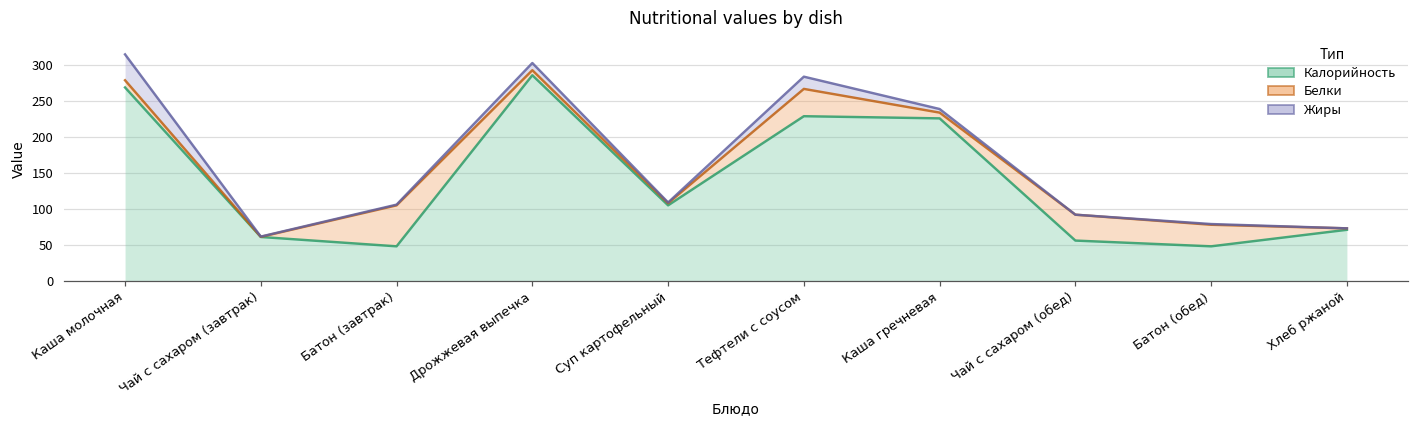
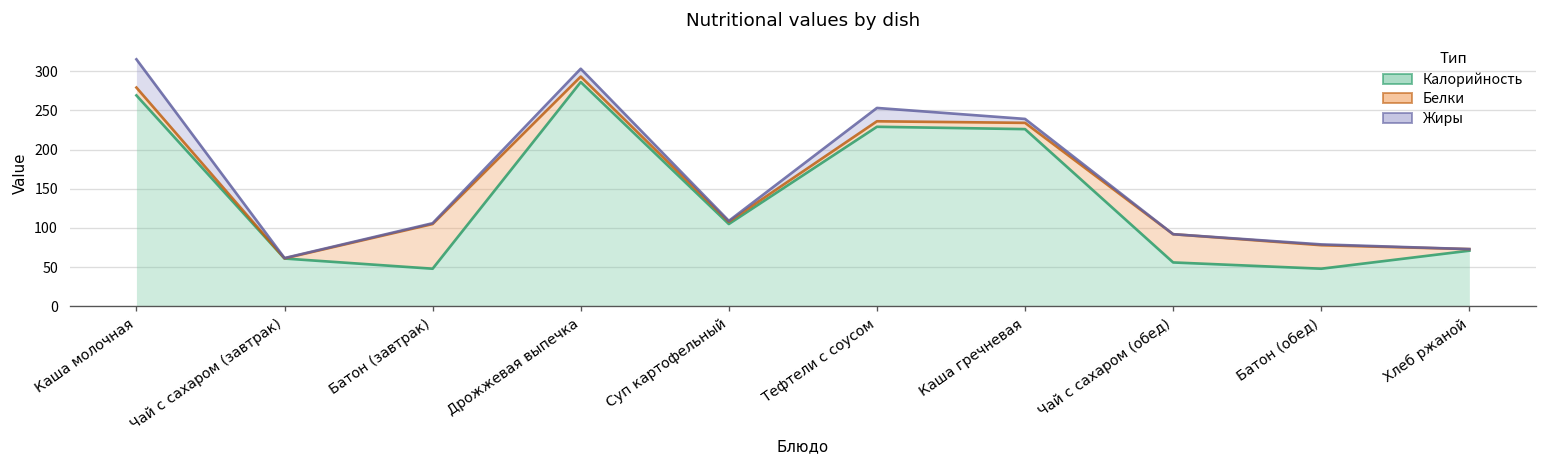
Белки, Тефтели с соусом: 40 -> 10
